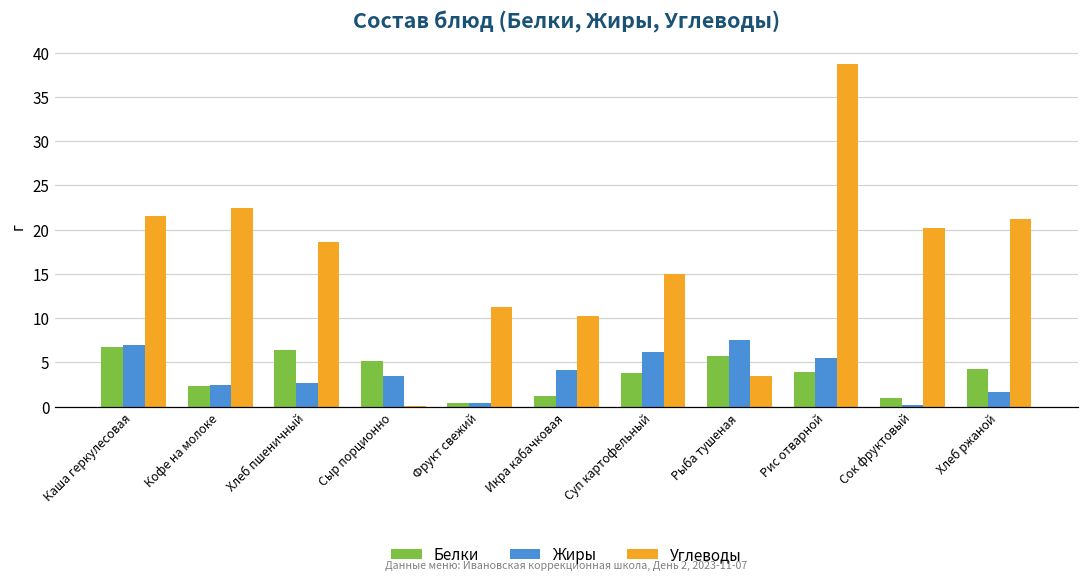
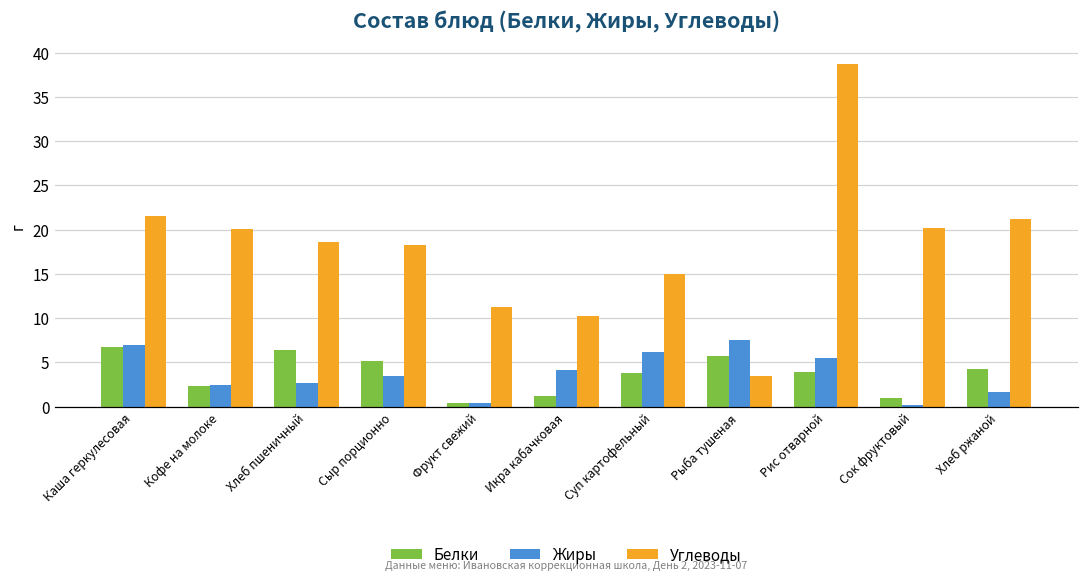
Углеводы, Кофе на молоке: 22 -> 20
Углеводы, Сыр порционно: 0 -> 18
